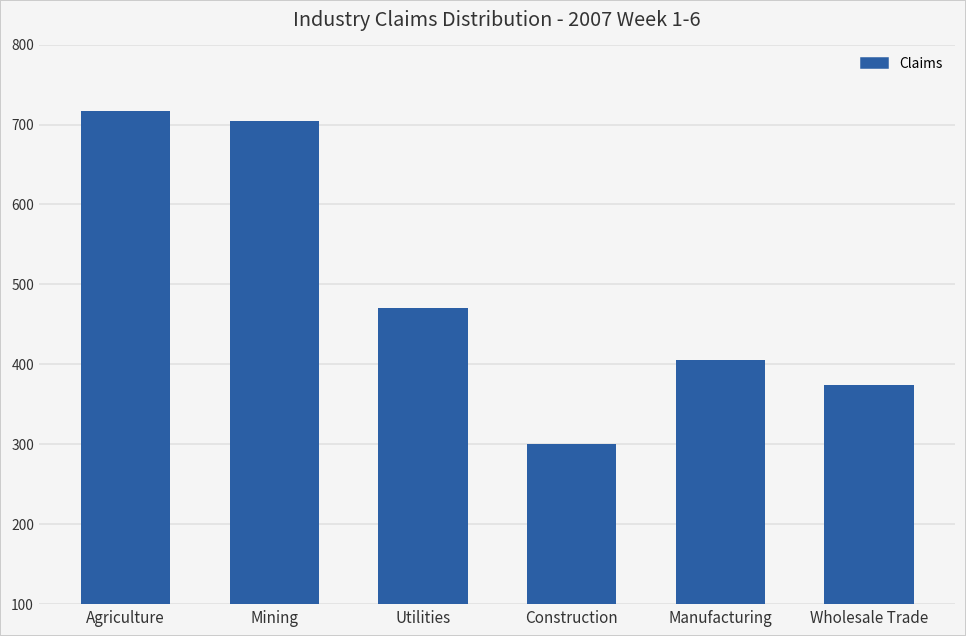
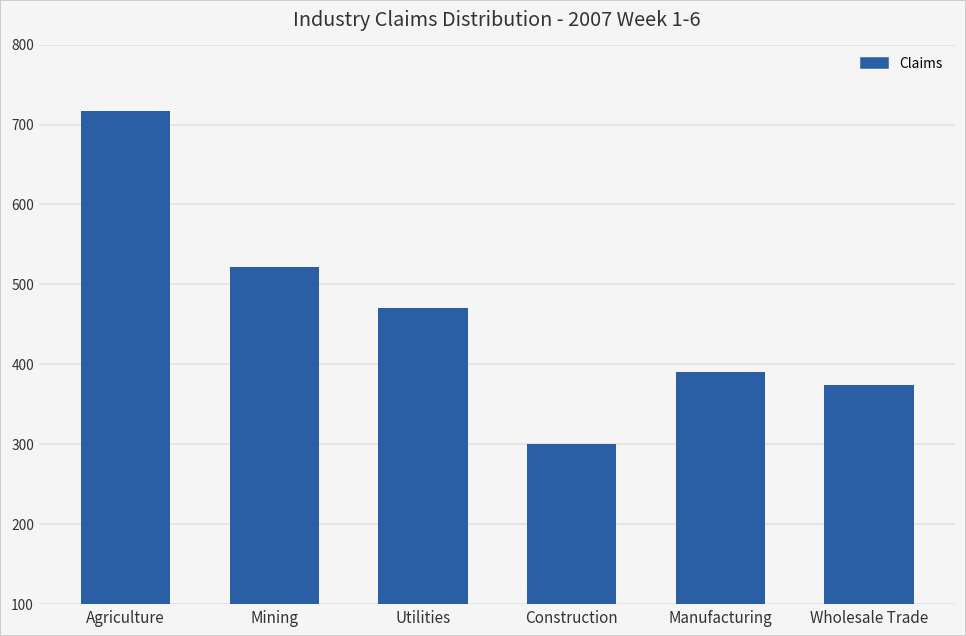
Mining: 710 -> 520
Manufacturing: 410 -> 390
